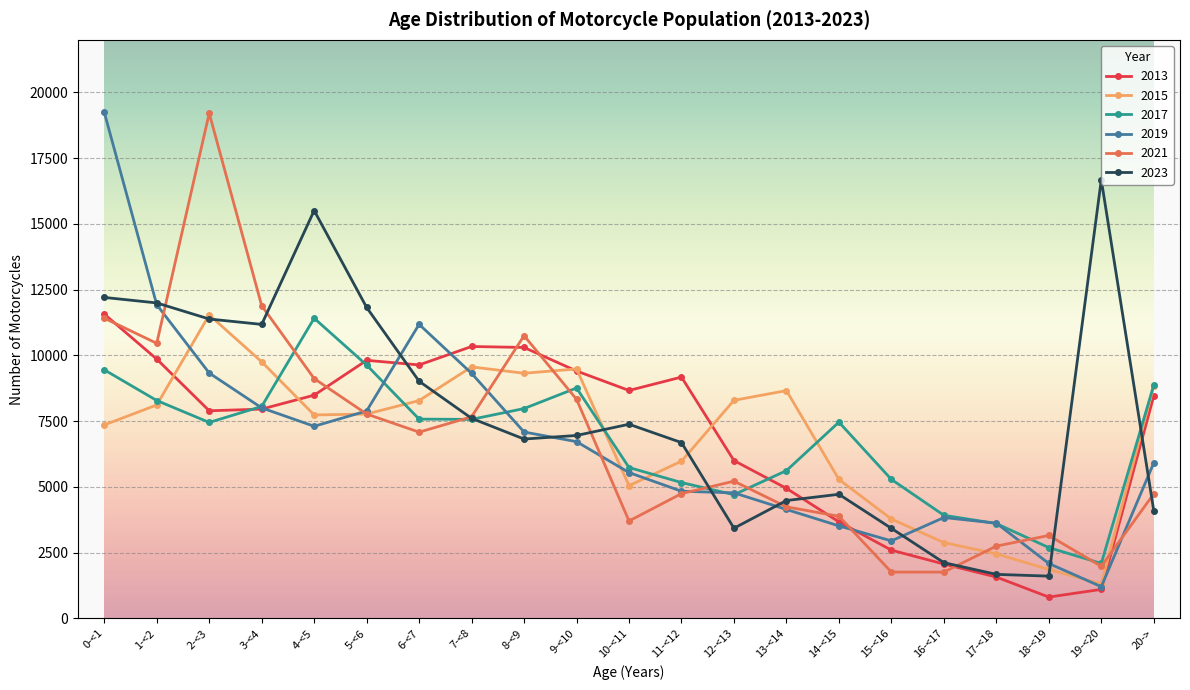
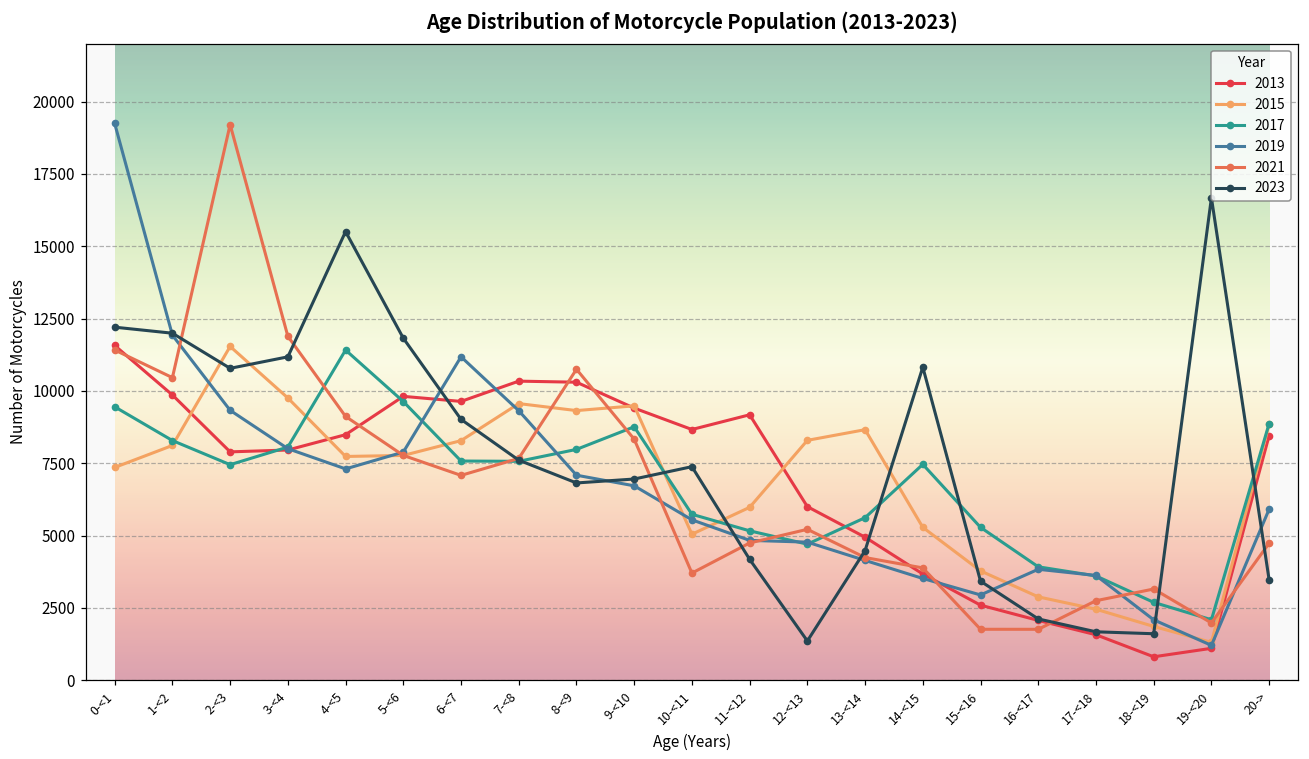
2023, 2-<3: 11400 -> 10800
2023, 11-<12: 6700 -> 4200
2023, 12-<13: 3400 -> 1400
2023, 14-<15: 4700 -> 10800
2023, 20->: 4100 -> 3500
